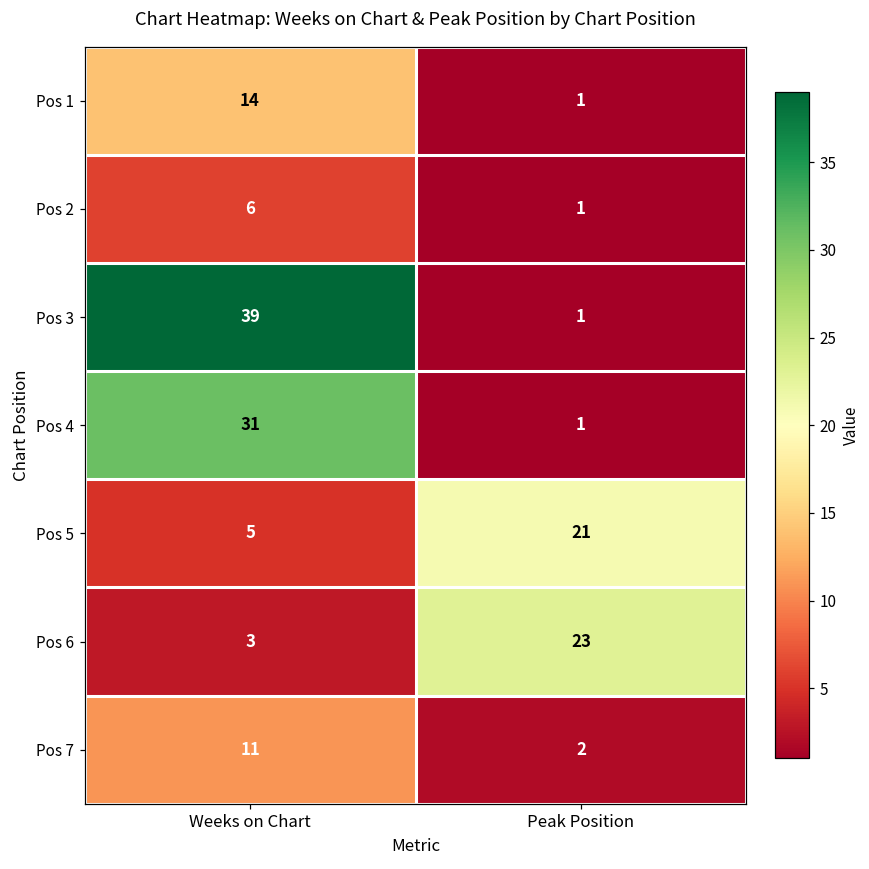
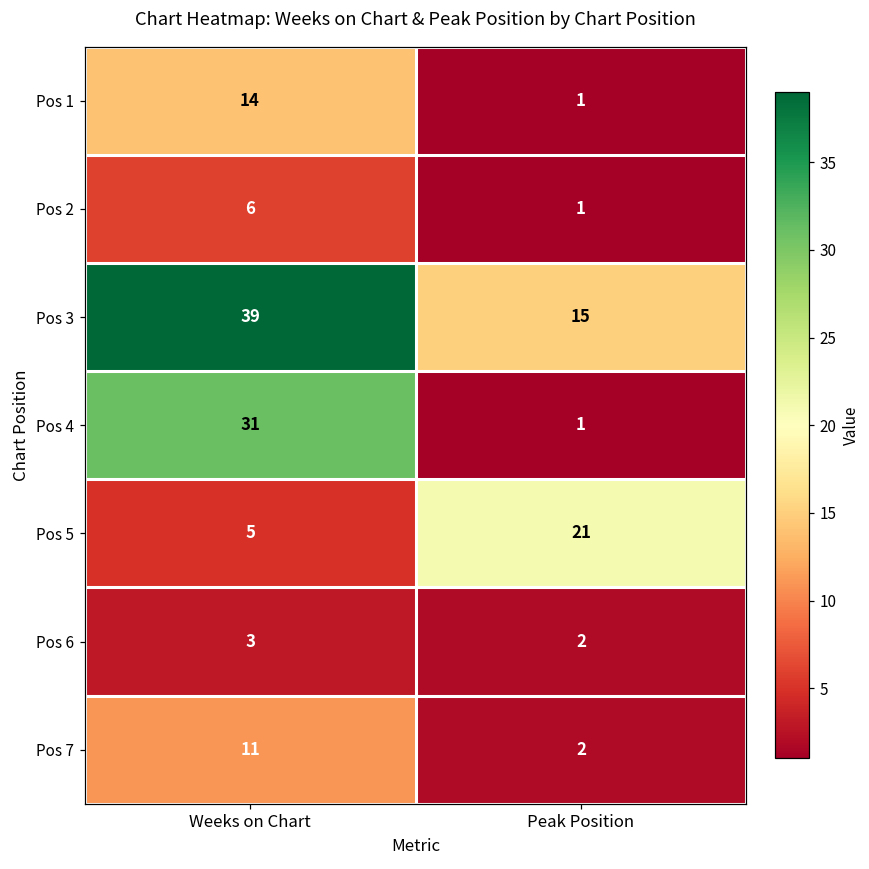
Pos 3, Peak Position: 1 -> 15
Pos 6, Peak Position: 23 -> 2
